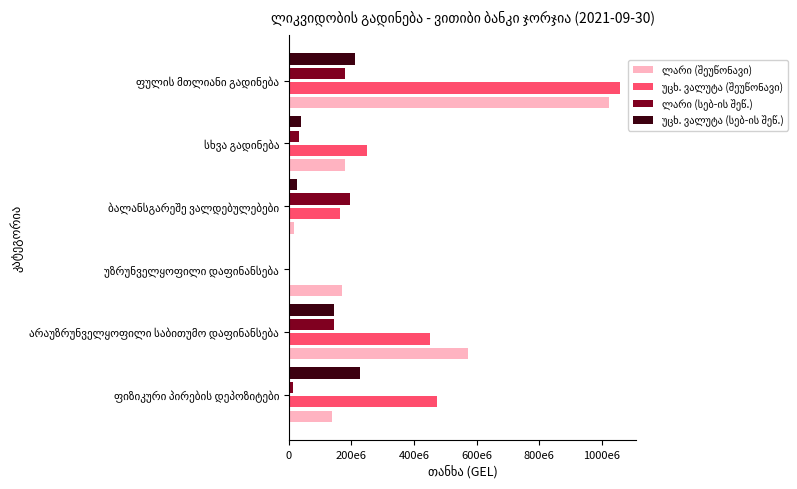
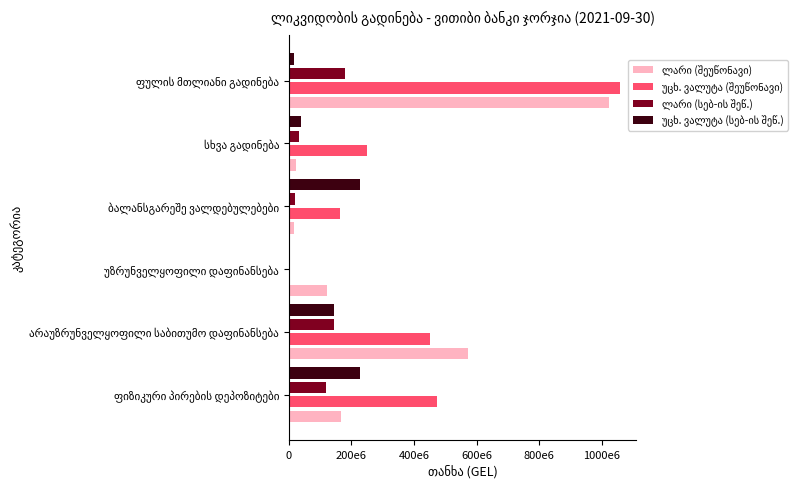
უცხ. ვალუტა (სებ-ის შეწ.), ფულის მთლიანი გადინება: 210000000 -> 20000000
ლარი (შეუწონავი), სხვა გადინება: 180000000 -> 20000000
უცხ. ვალუტა (სებ-ის შეწ.), ბალანსგარეშე ვალდებულებები: 30000000 -> 230000000
ლარი (სებ-ის შეწ.), ბალანსგარეშე ვალდებულებები: 190000000 -> 20000000
ლარი (შეუწონავი), უზრუნველყოფილი დაფინანსება: 170000000 -> 120000000
ლარი (სებ-ის შეწ.), ფიზიკური პირების დეპოზიტები: 10000000 -> 120000000
ლარი (შეუწონავი), ფიზიკური პირების დეპოზიტები: 140000000 -> 170000000
